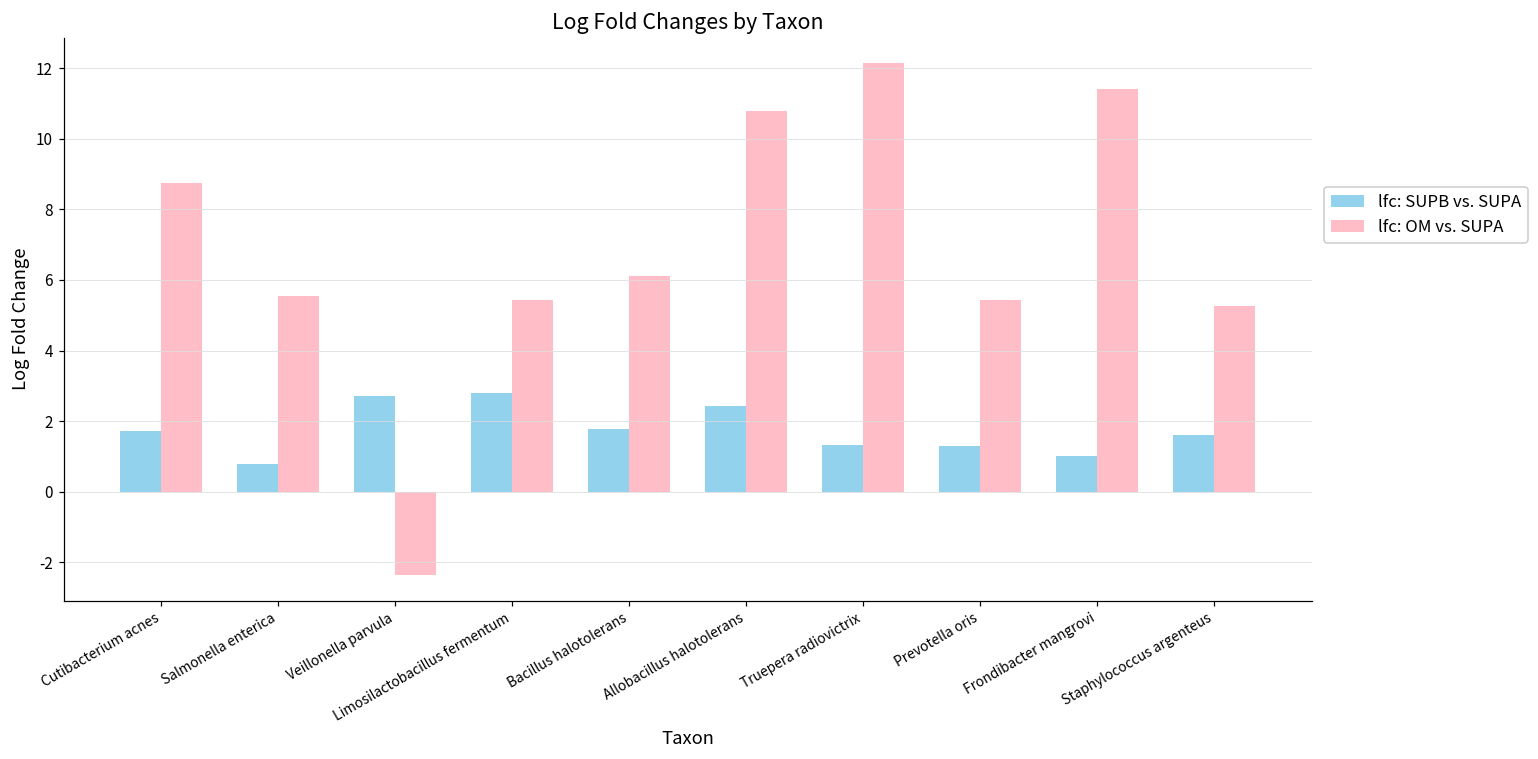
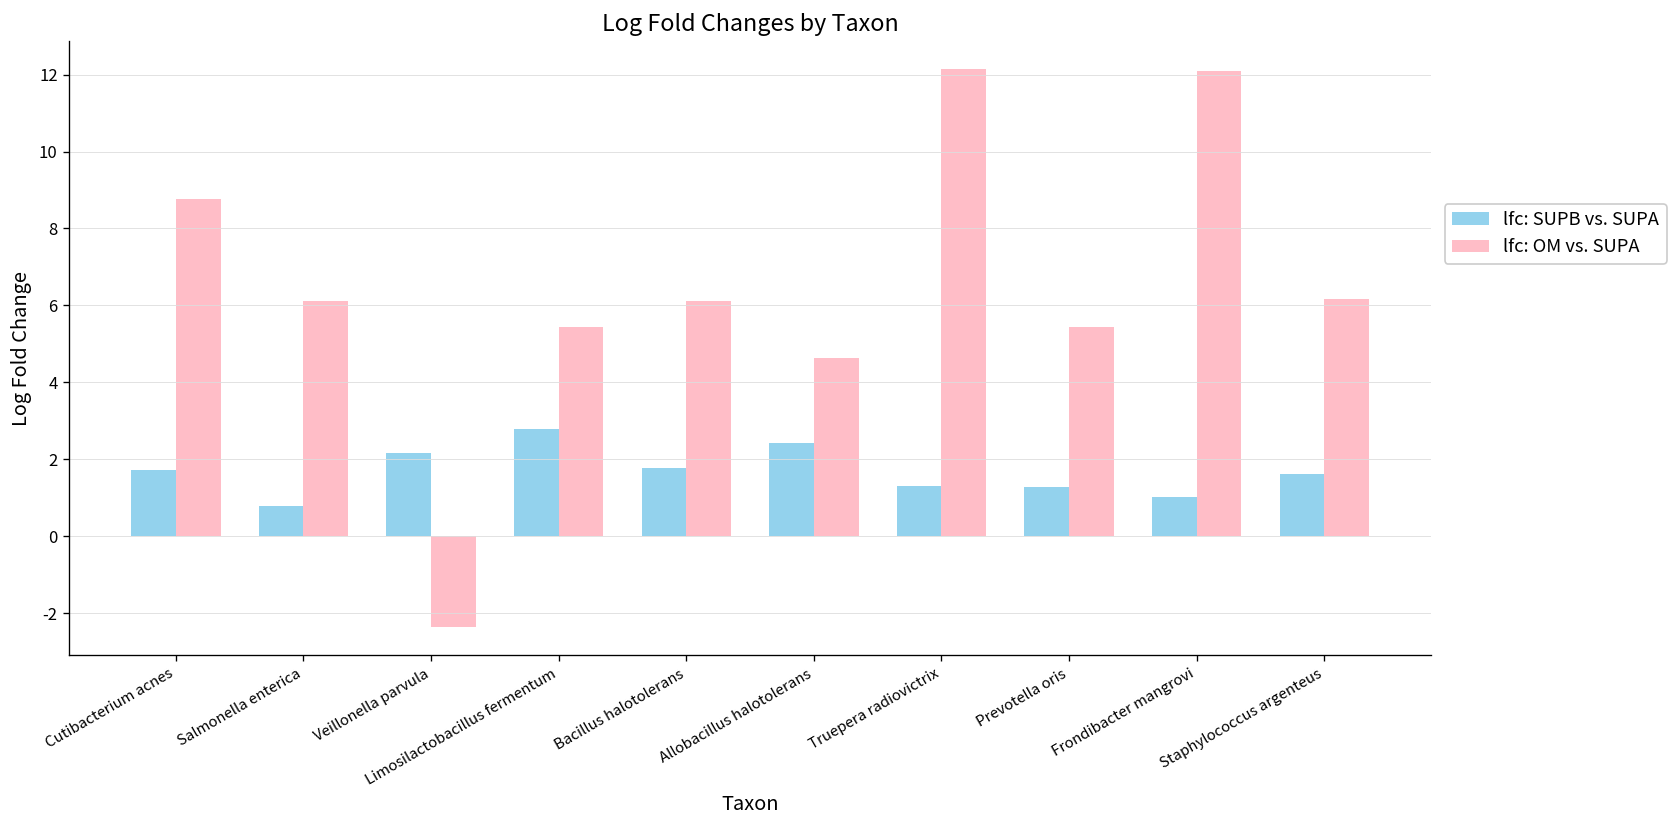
lfc: OM vs. SUPA, Salmonella enterica: 5.5 -> 6.1
lfc: SUPB vs. SUPA, Veillonella parvula: 2.7 -> 2.2
lfc: OM vs. SUPA, Allobacillus halotolerans: 10.8 -> 4.6
lfc: OM vs. SUPA, Frondibacter mangrovi: 11.4 -> 12.1
lfc: OM vs. SUPA, Staphylococcus argenteus: 5.3 -> 6.2
